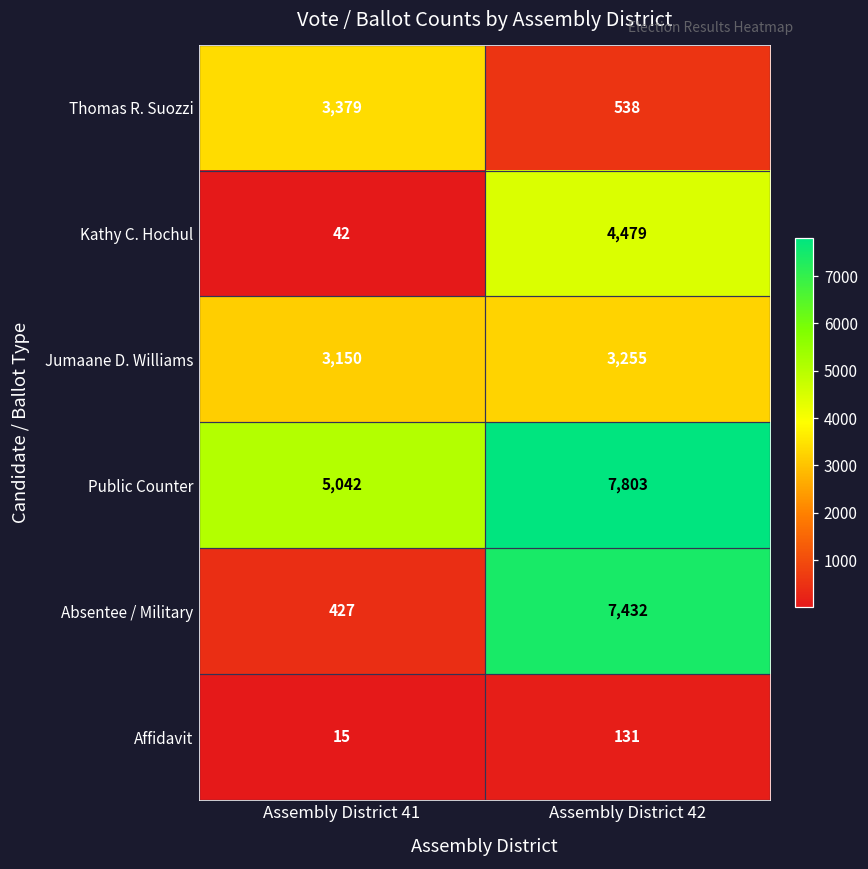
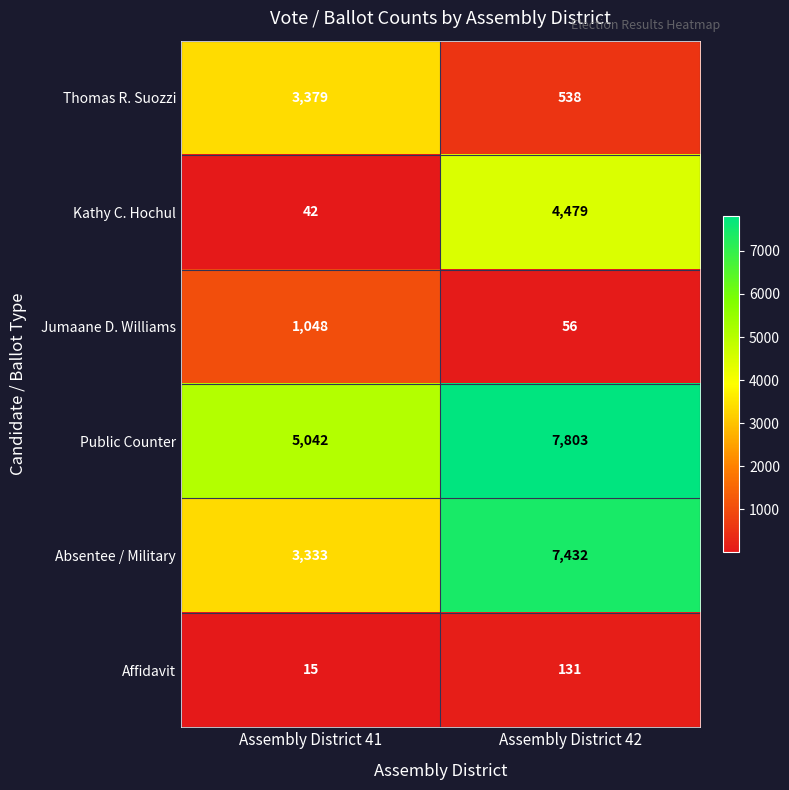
Jumaane D. Williams, Assembly District 41: 3,150 -> 1,048
Jumaane D. Williams, Assembly District 42: 3,255 -> 56
Absentee / Military, Assembly District 41: 427 -> 3,333
